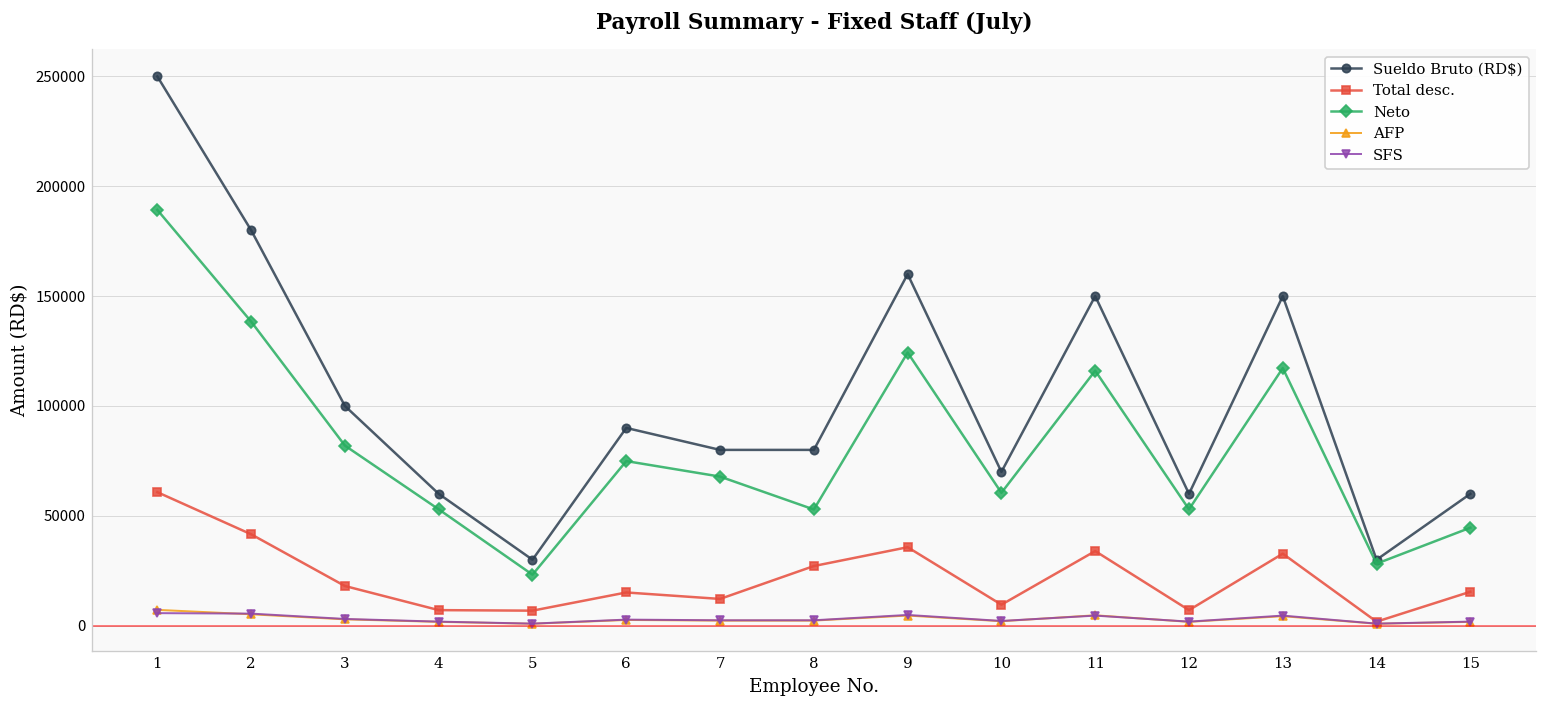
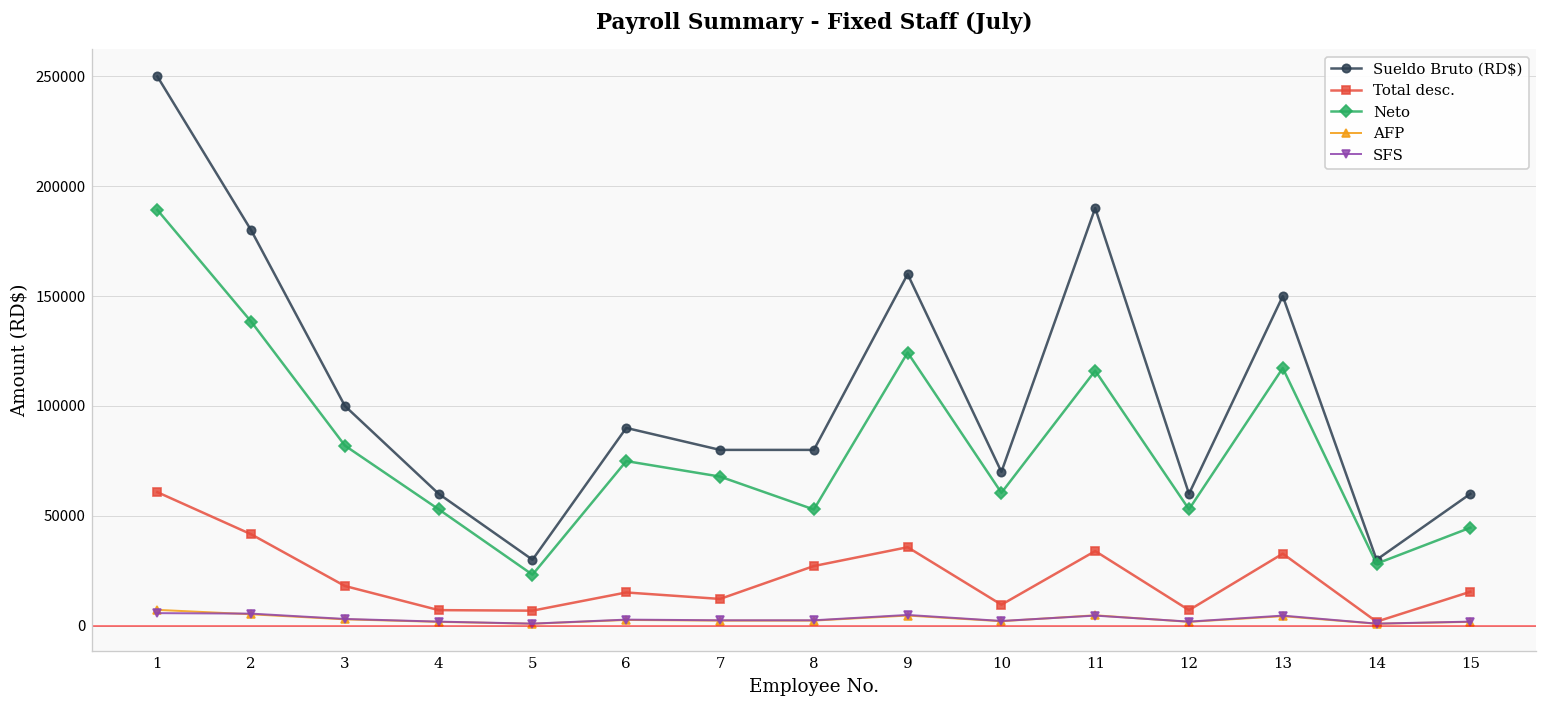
Sueldo Bruto (RD$), 11: 150000 -> 190000
